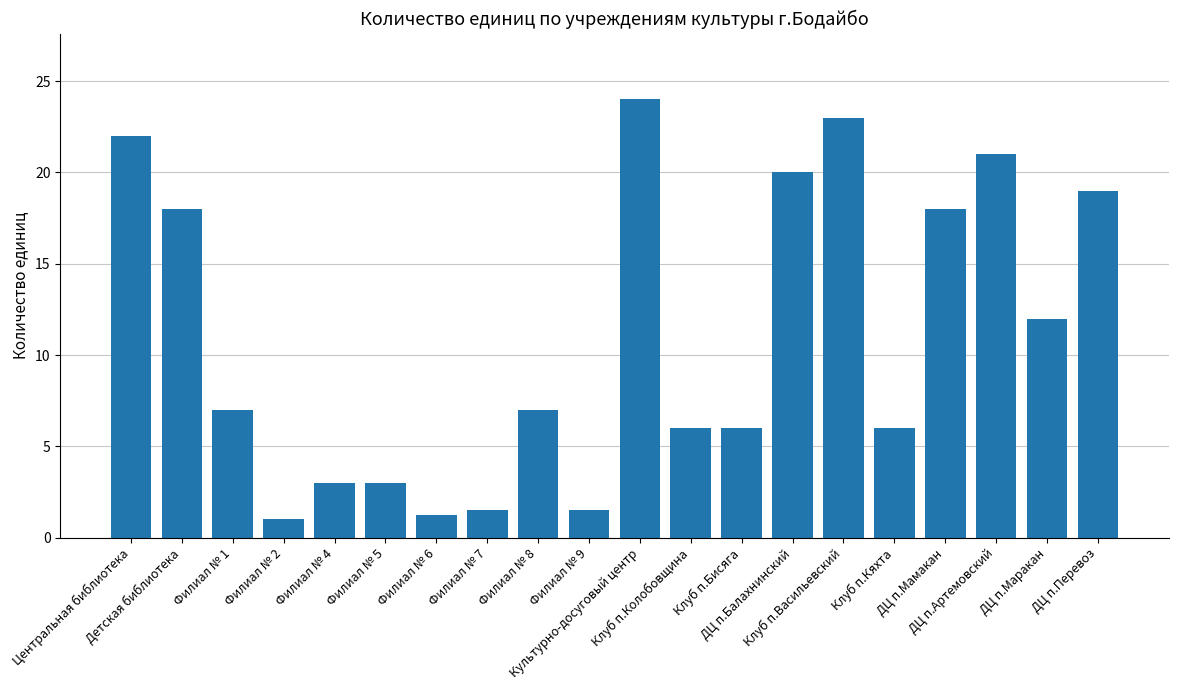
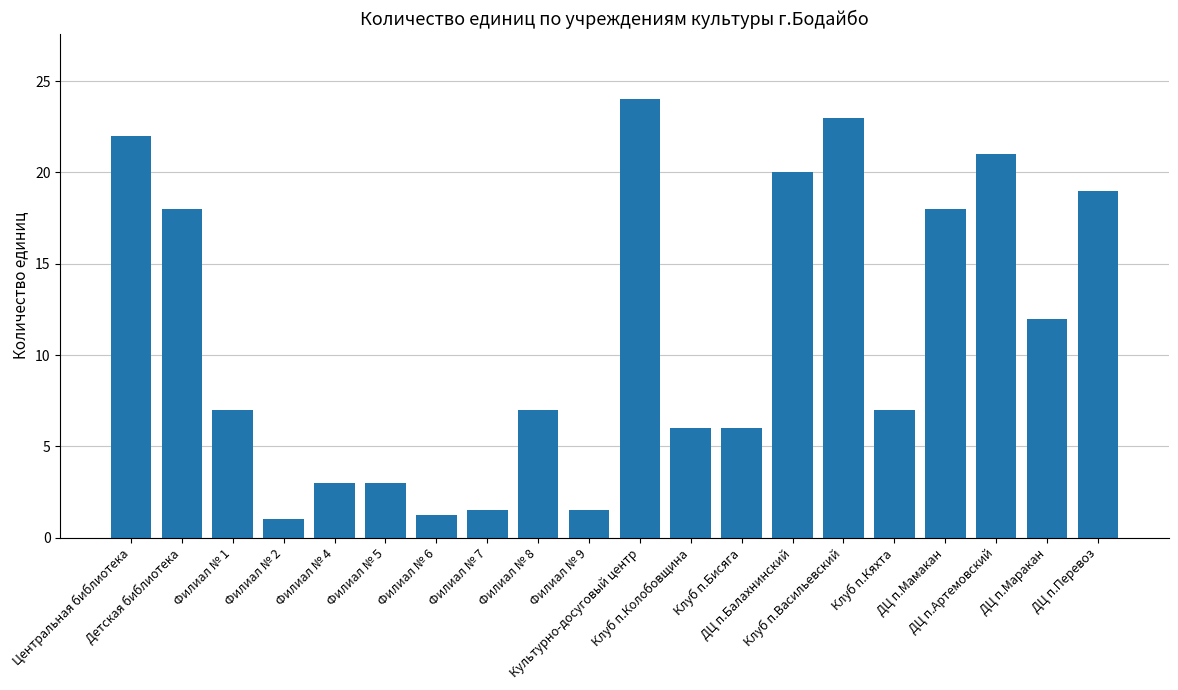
Клуб п.Кяхта: 6 -> 7
